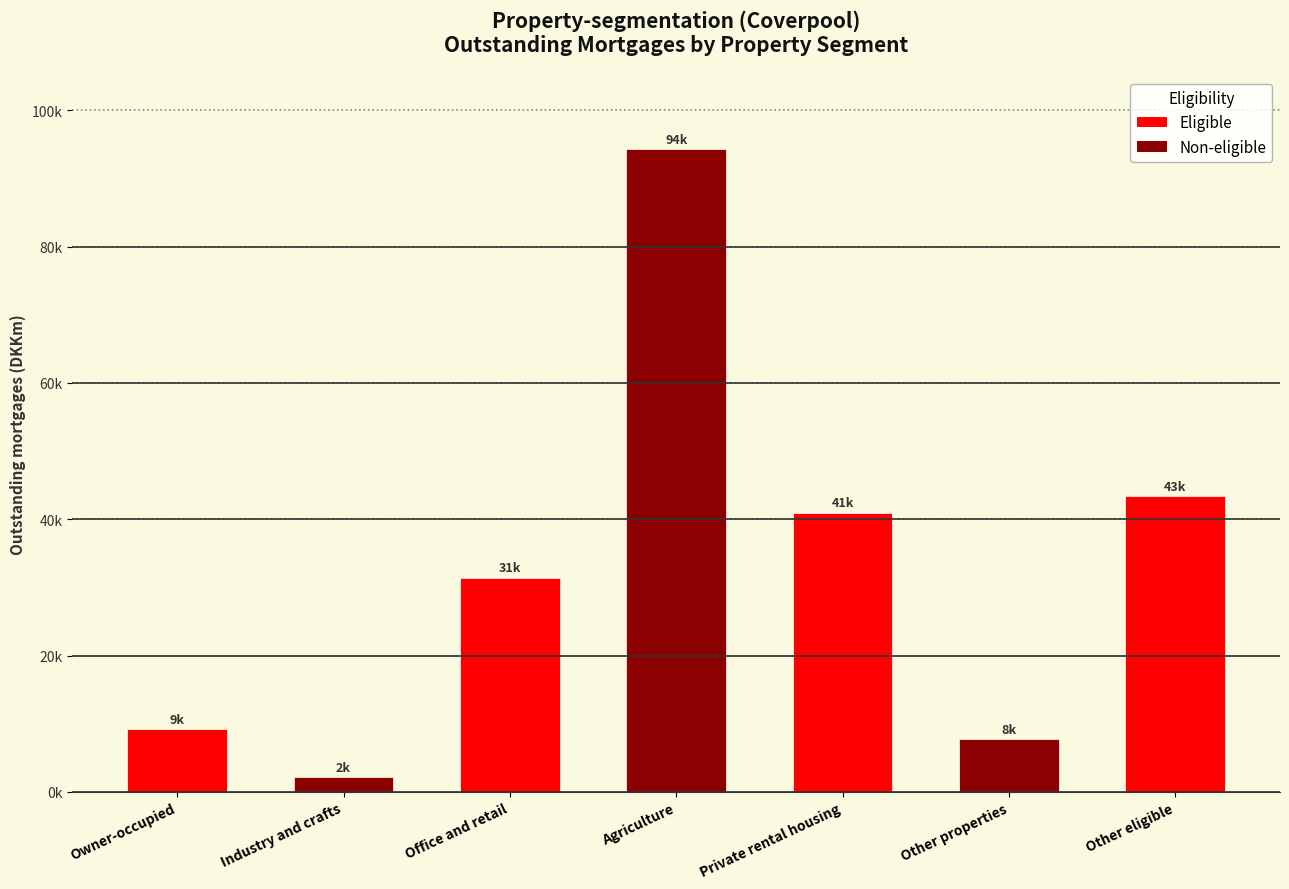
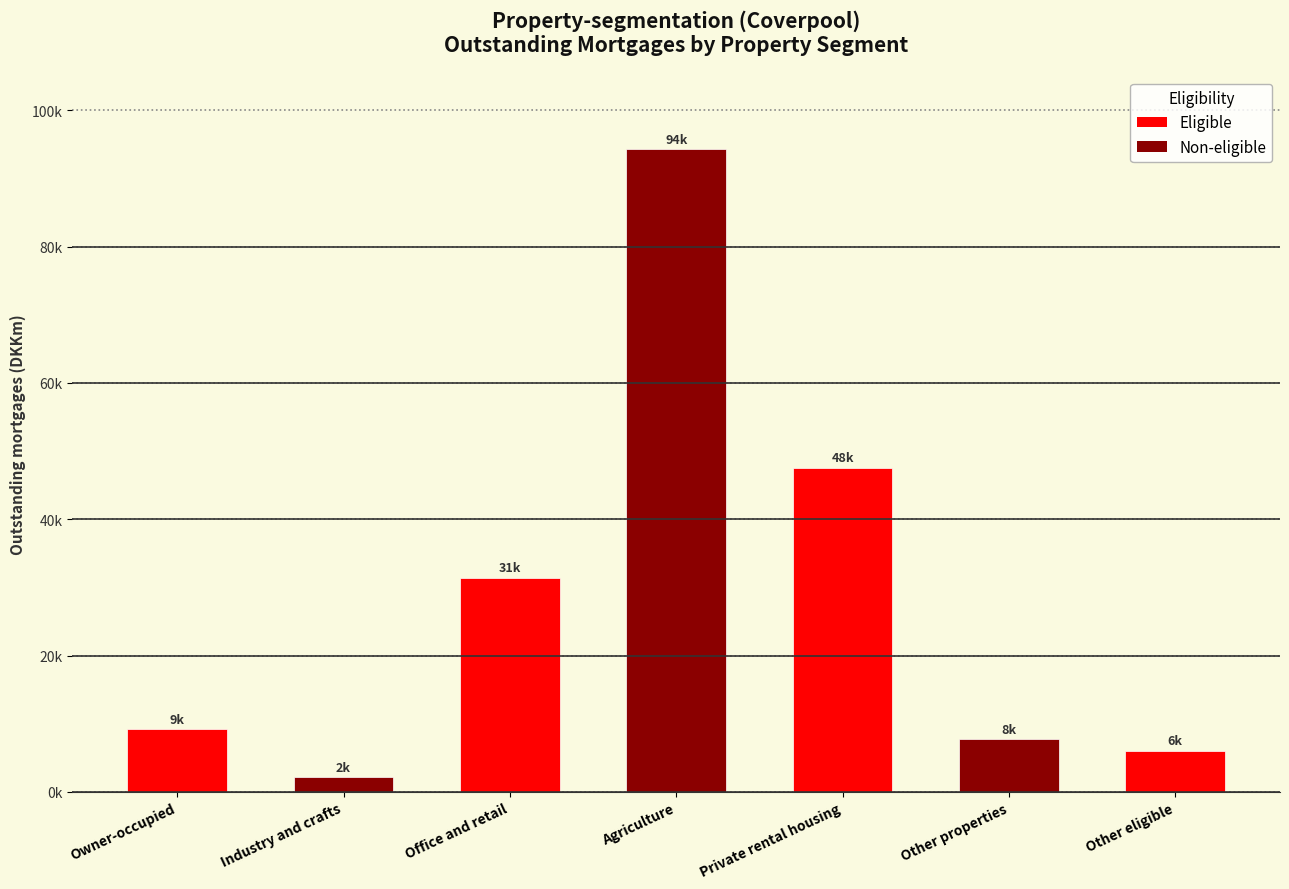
Private rental housing: 41k -> 48k
Other eligible: 43k -> 6k
